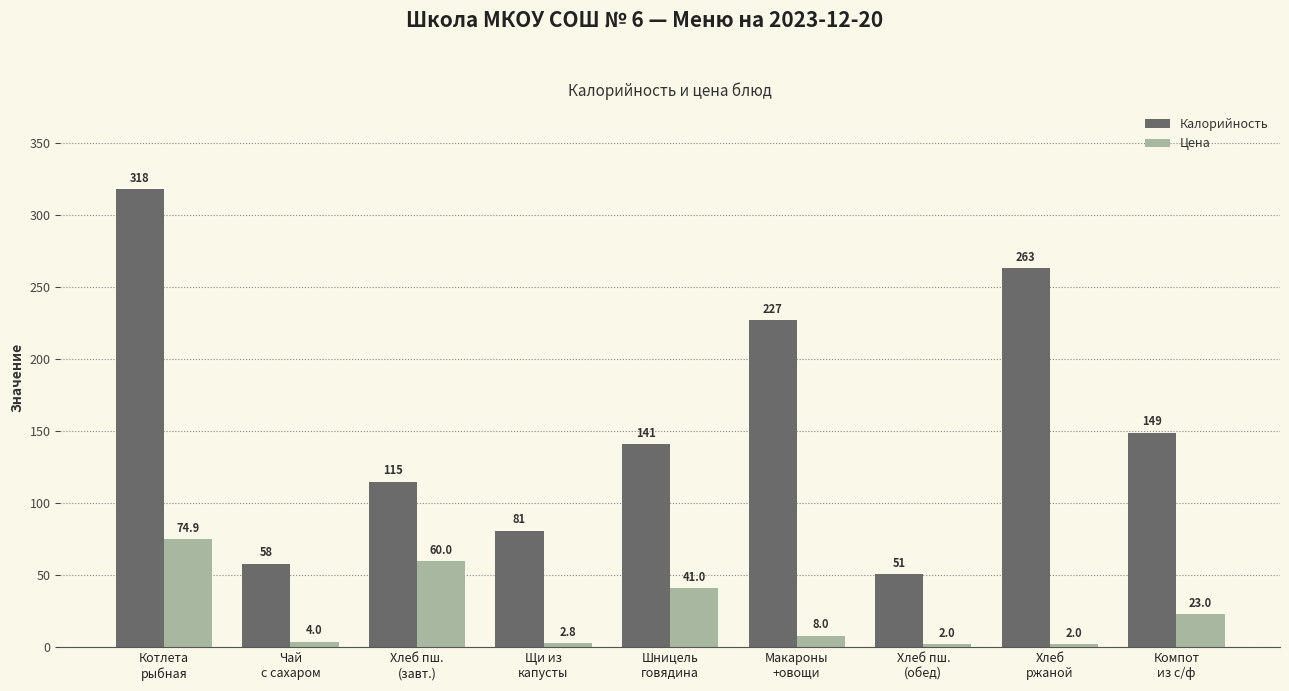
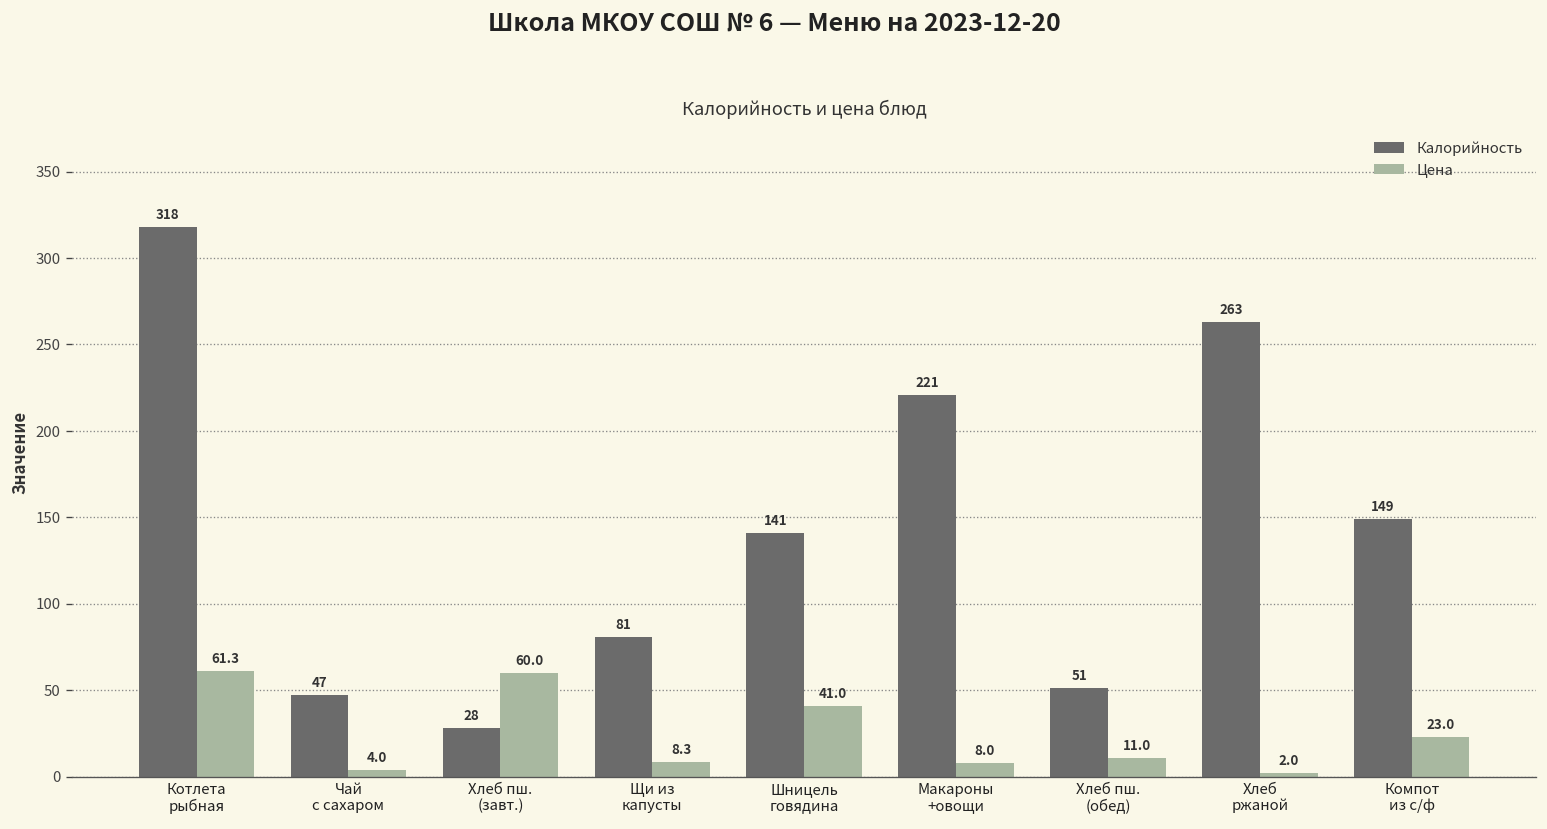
Цена, Котлета рыбная: 74.9 -> 61.3
Калорийность, Чай с сахаром: 58 -> 47
Калорийность, Хлеб пш. (завт.): 115 -> 28
Цена, Щи из капусты: 2.8 -> 8.3
Калорийность, Макароны +овощи: 227 -> 221
Цена, Хлеб пш. (обед): 2.0 -> 11.0
